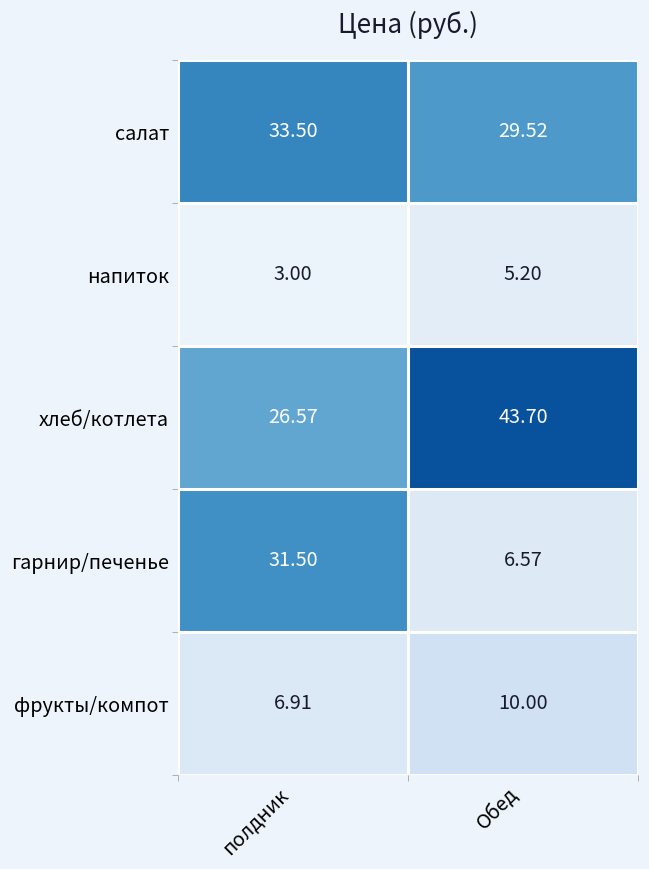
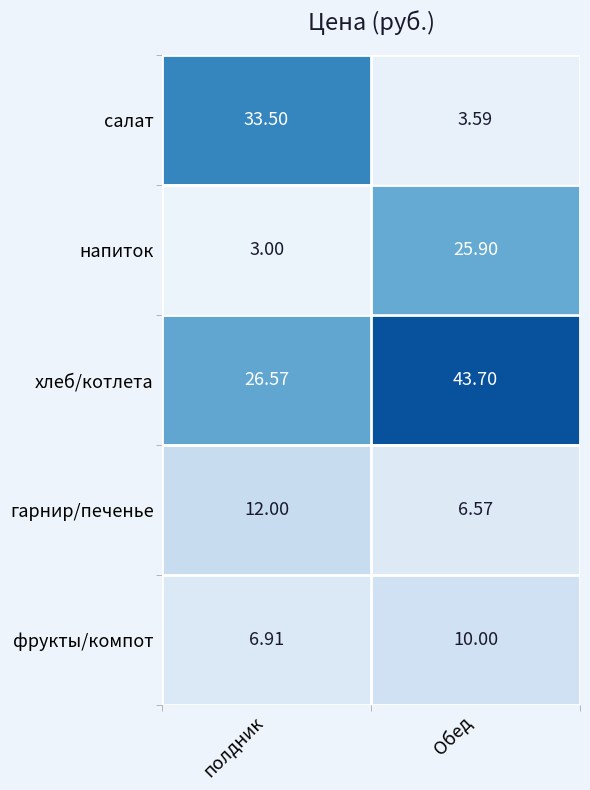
салат, Обед: 29.52 -> 3.59
напиток, Обед: 5.20 -> 25.90
гарнир/печенье, полдник: 31.50 -> 12.00
